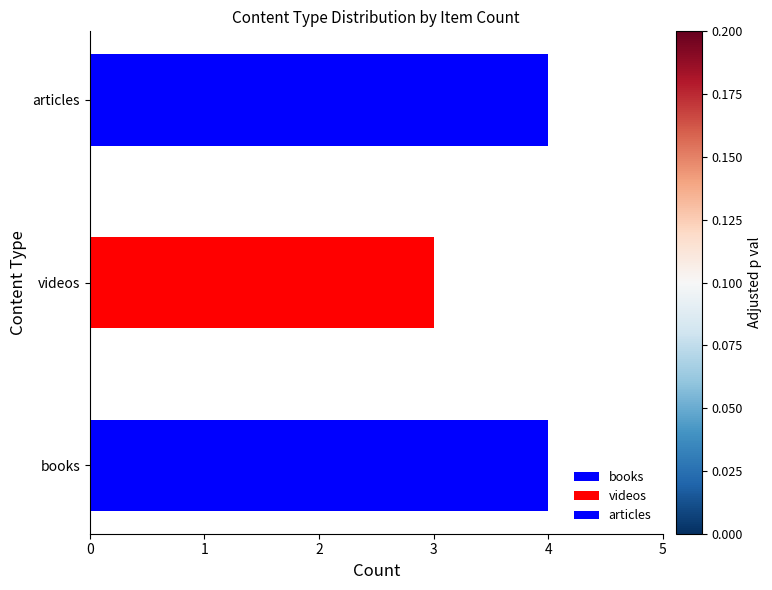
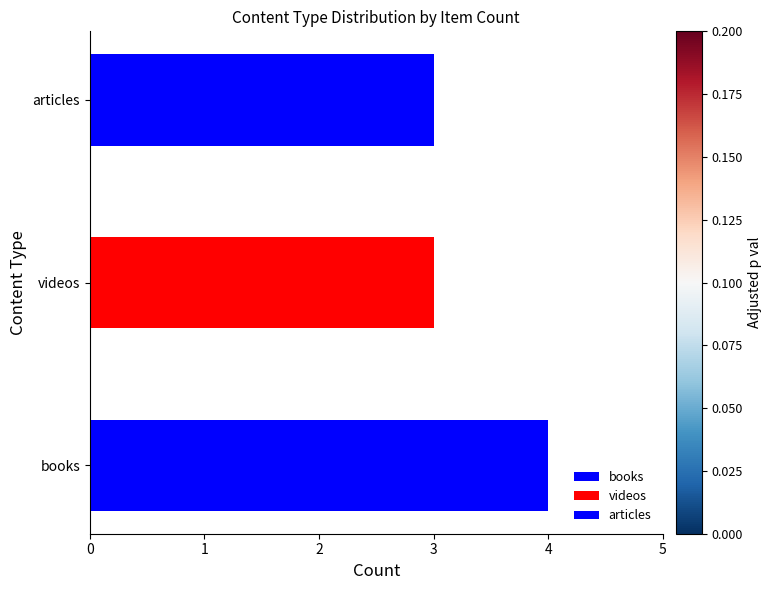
articles: 4 -> 3
